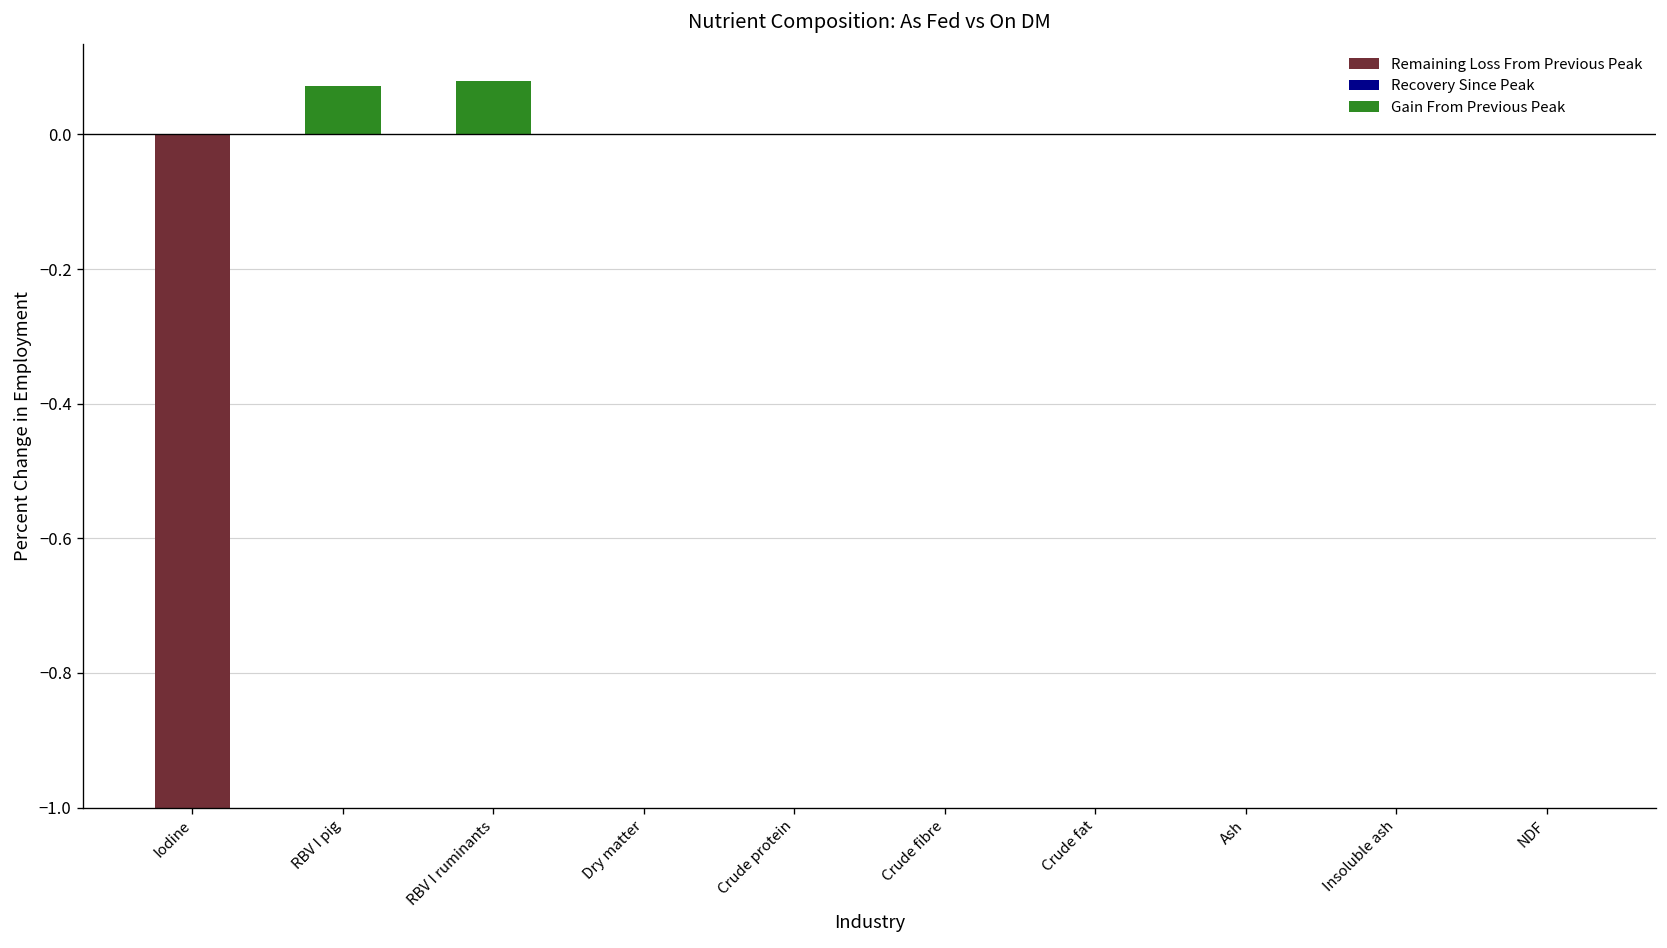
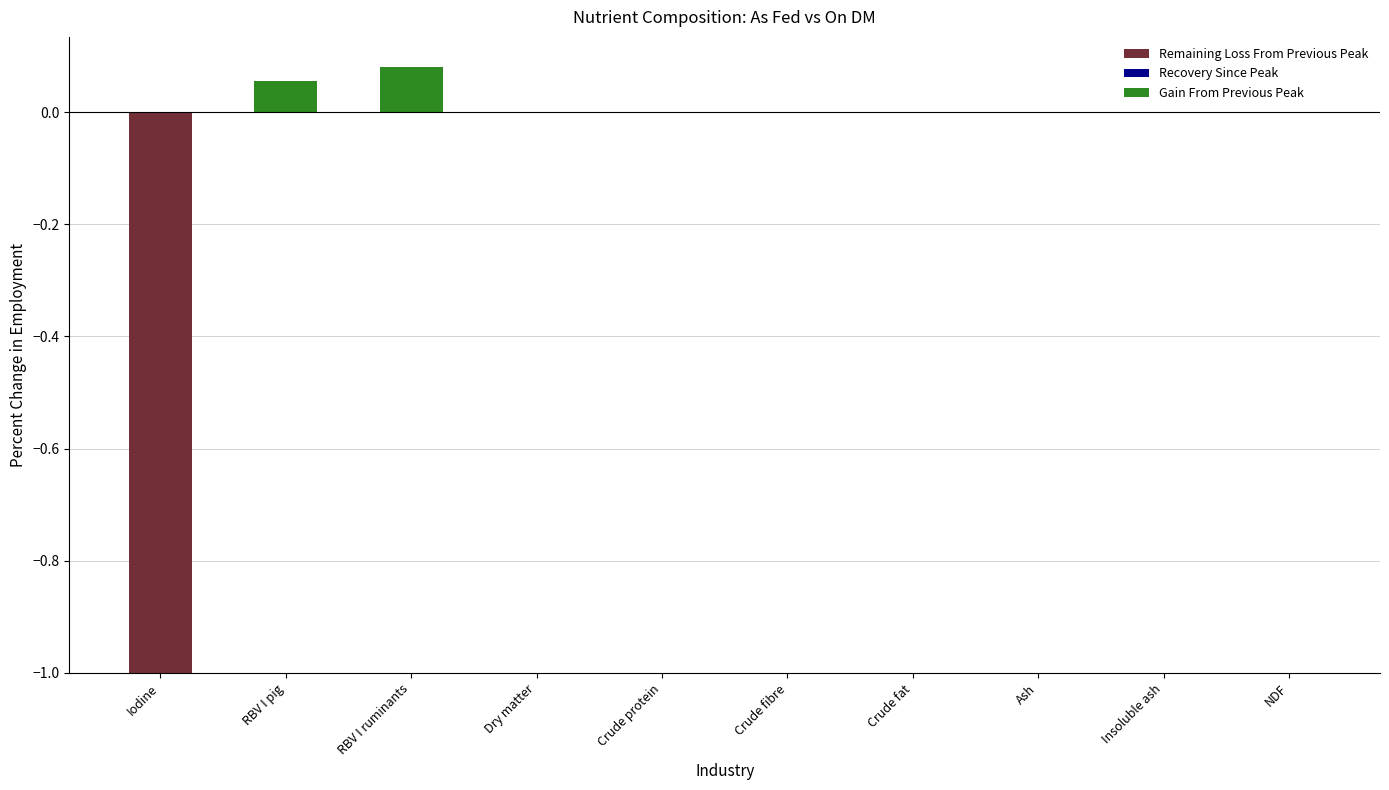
Gain From Previous Peak, RBV I pig: 0.07 -> 0.06
